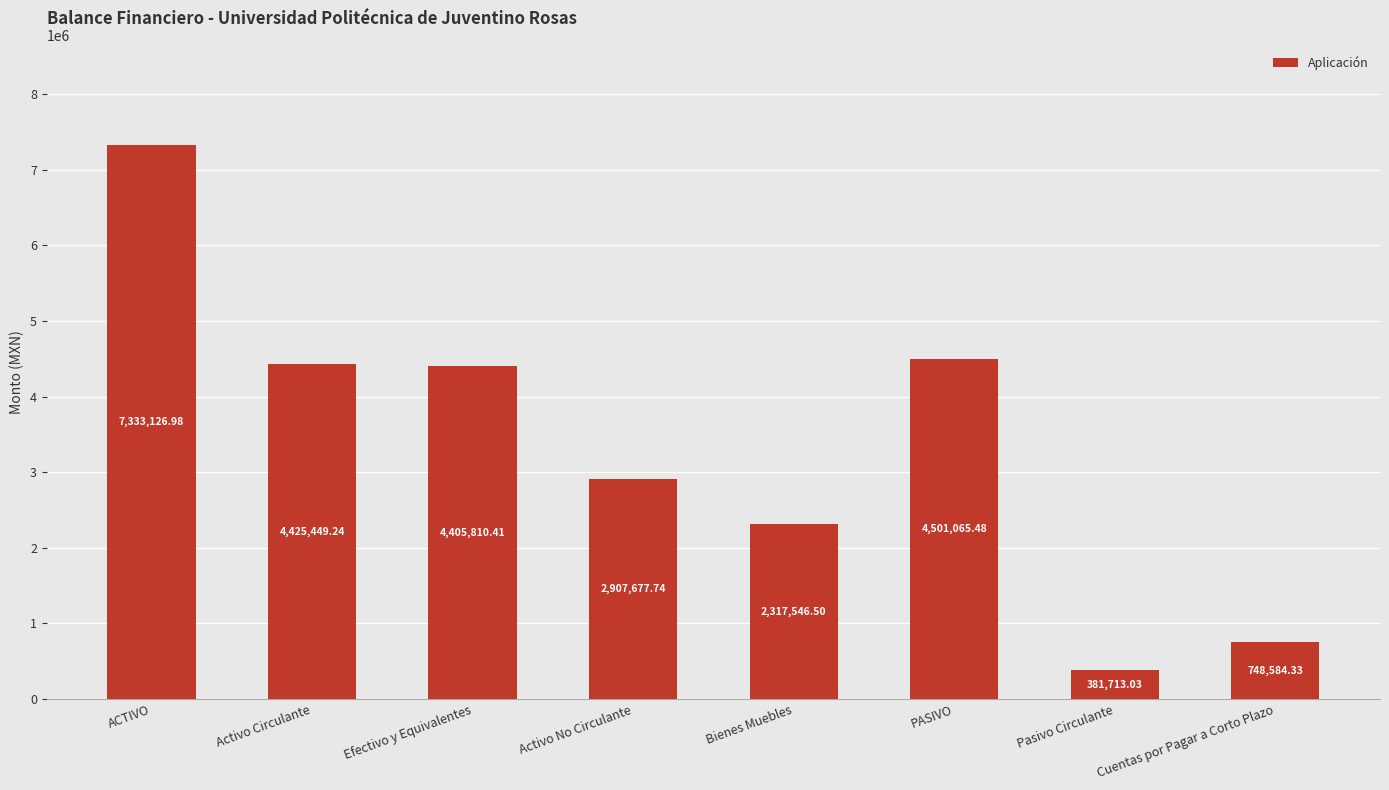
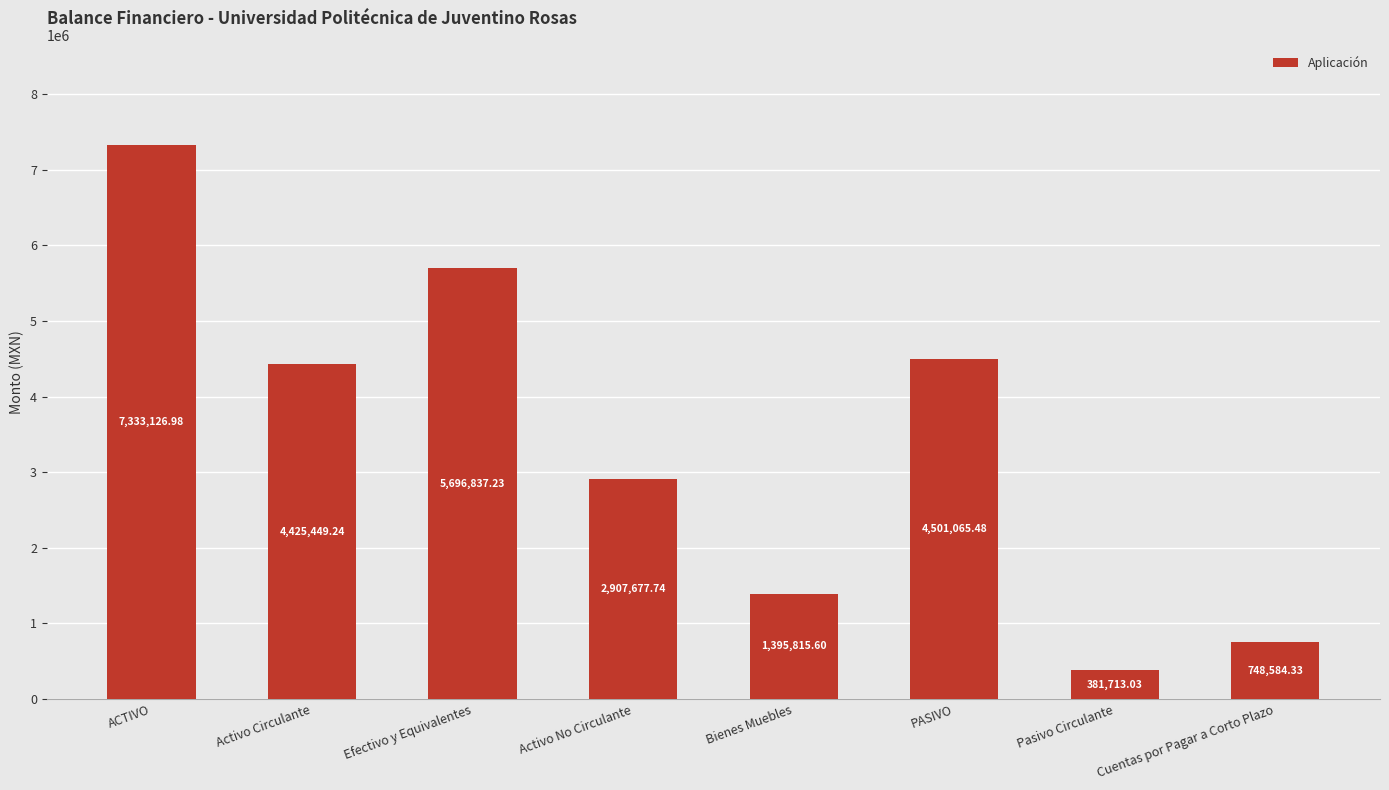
Efectivo y Equivalentes: 4,405,810.41 -> 5,696,837.23
Bienes Muebles: 2,317,546.50 -> 1,395,815.60
